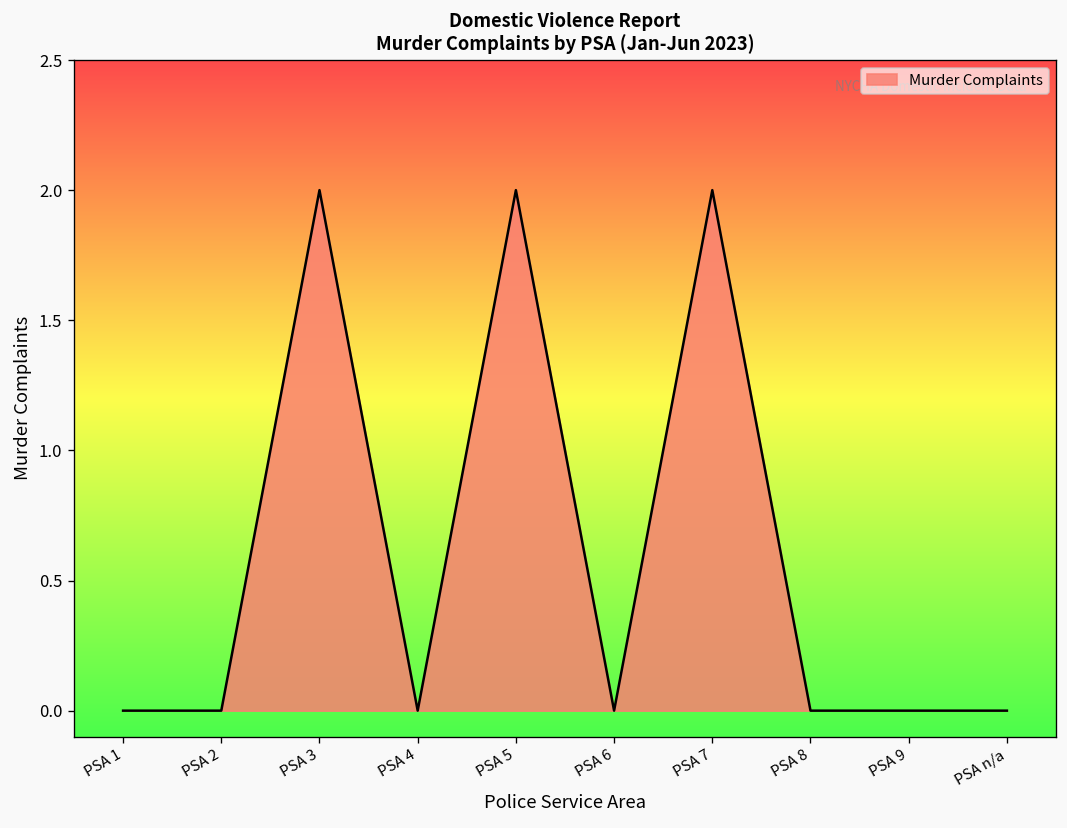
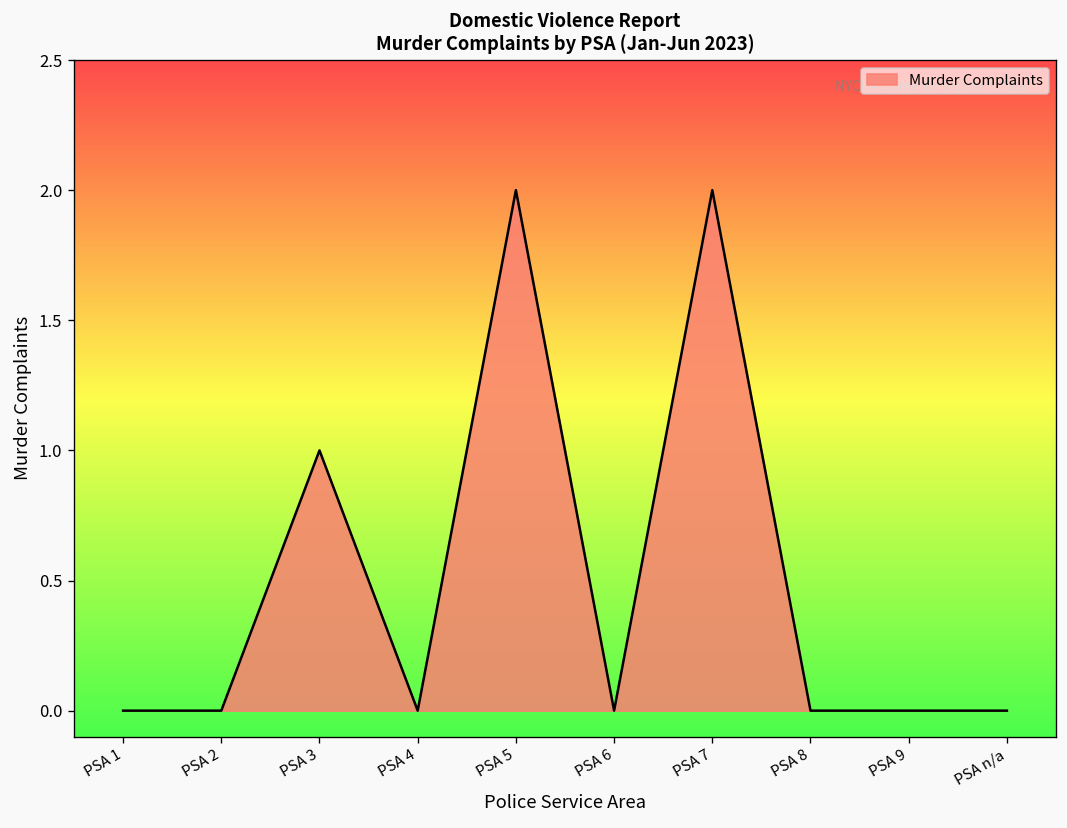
PSA 3: 2 -> 1
